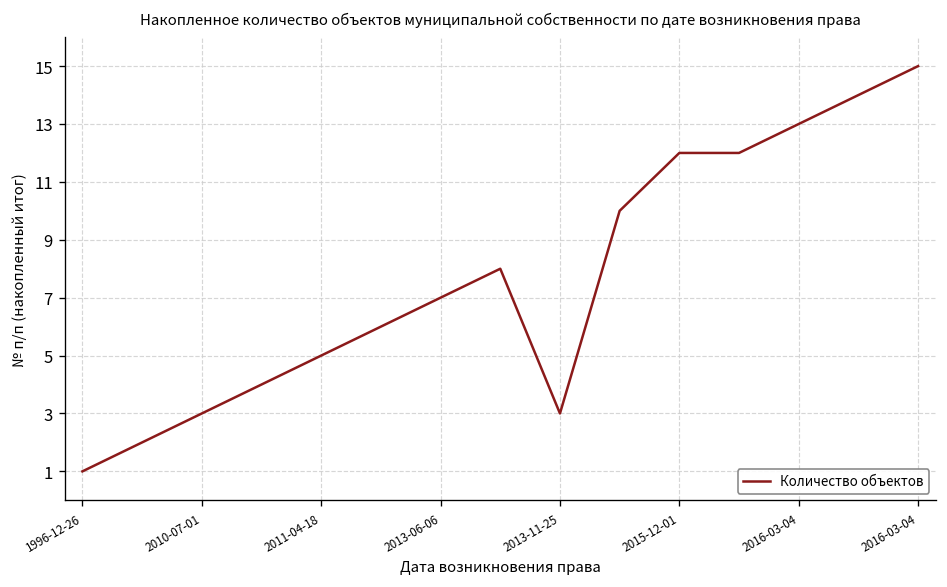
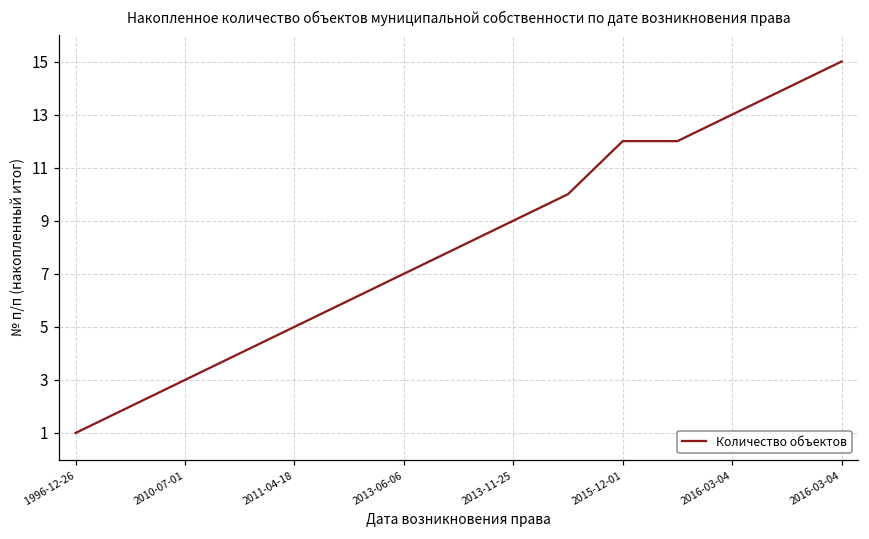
2013-11-25: 3 -> 9
